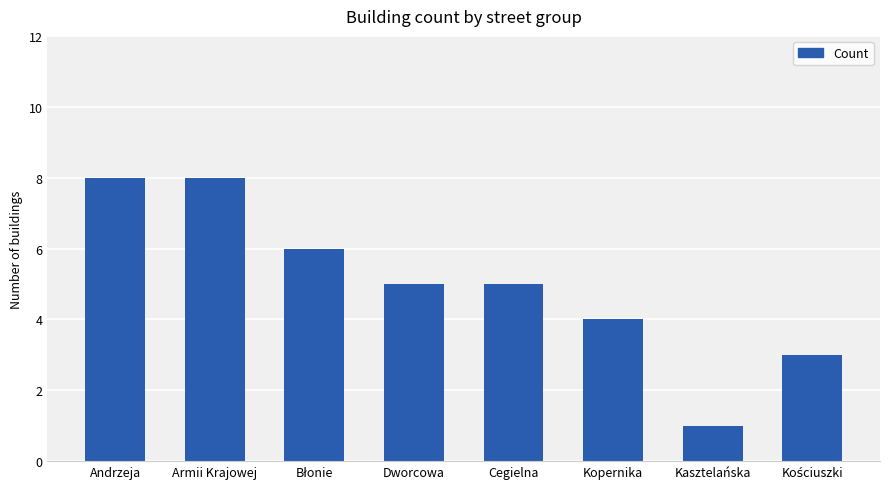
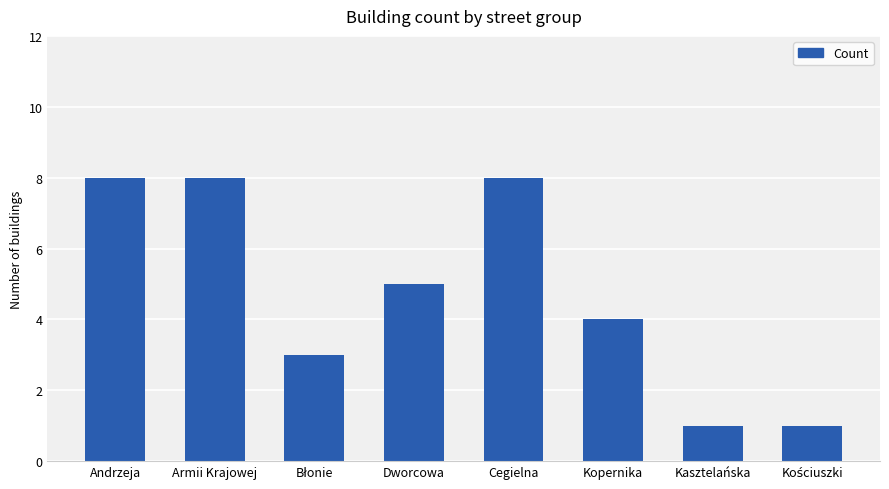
Błonie: 6 -> 3
Cegielna: 5 -> 8
Kościuszki: 3 -> 1
